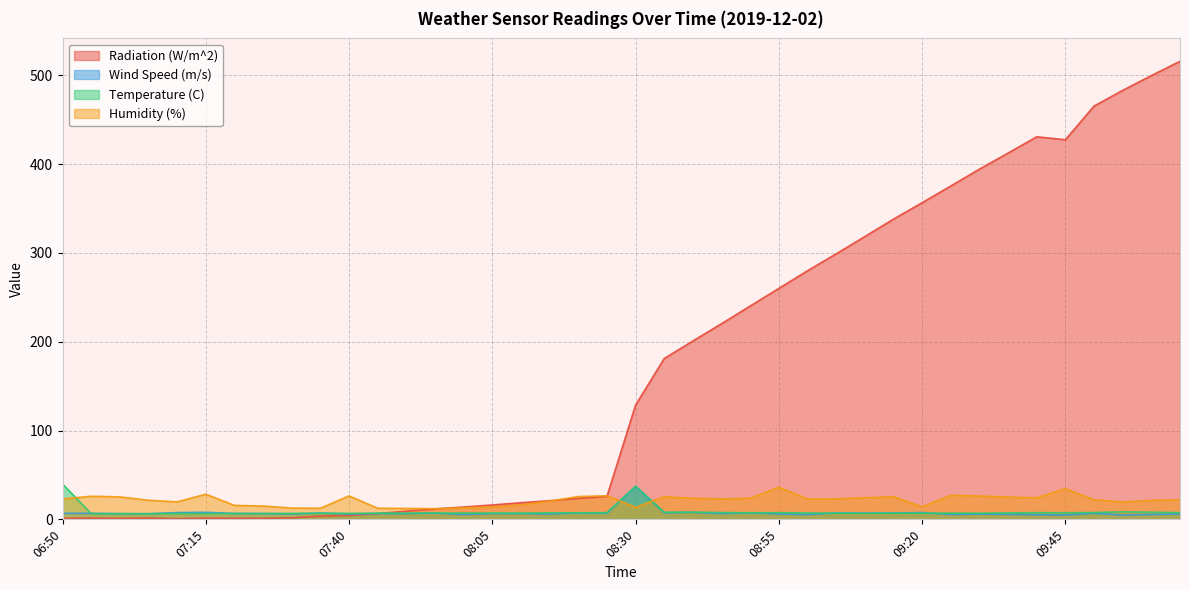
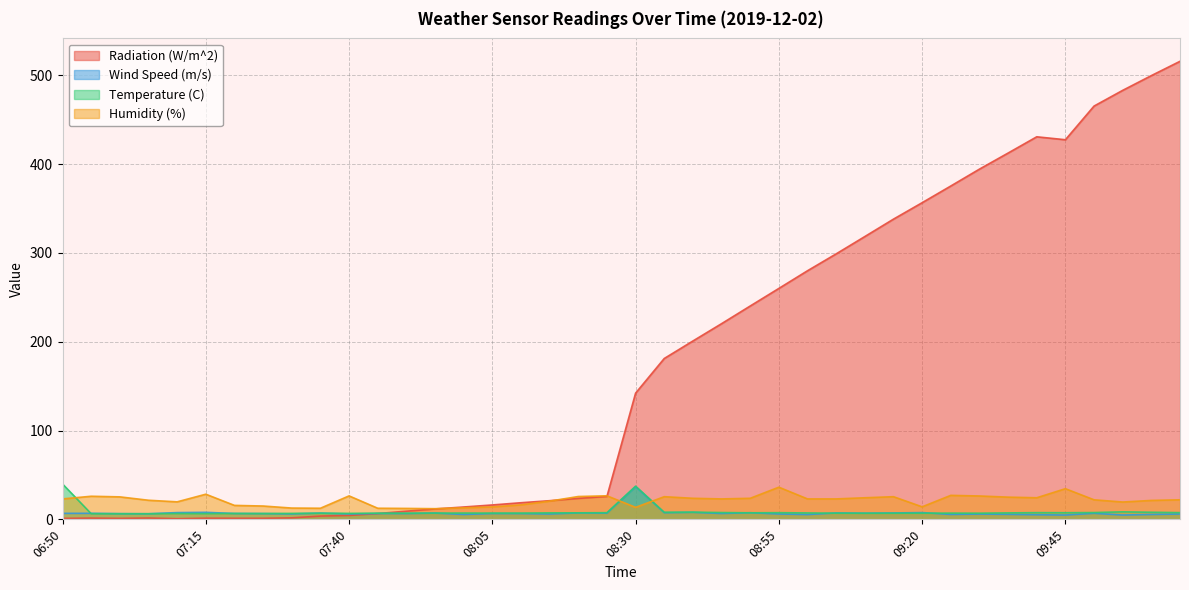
Radiation (W/m^2), 08:30: 130 -> 140
